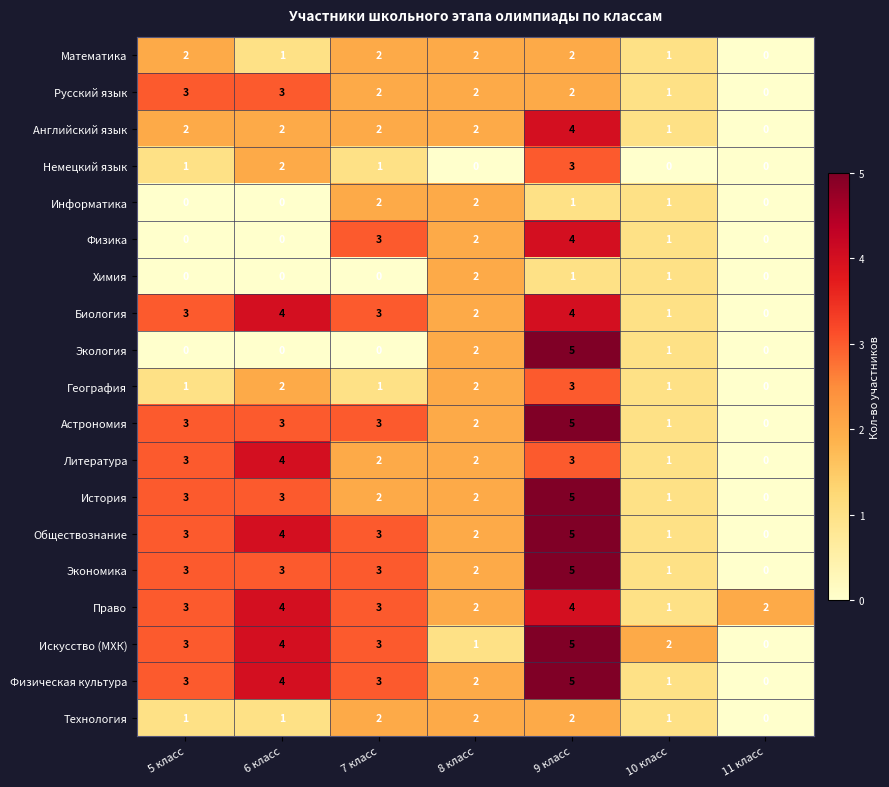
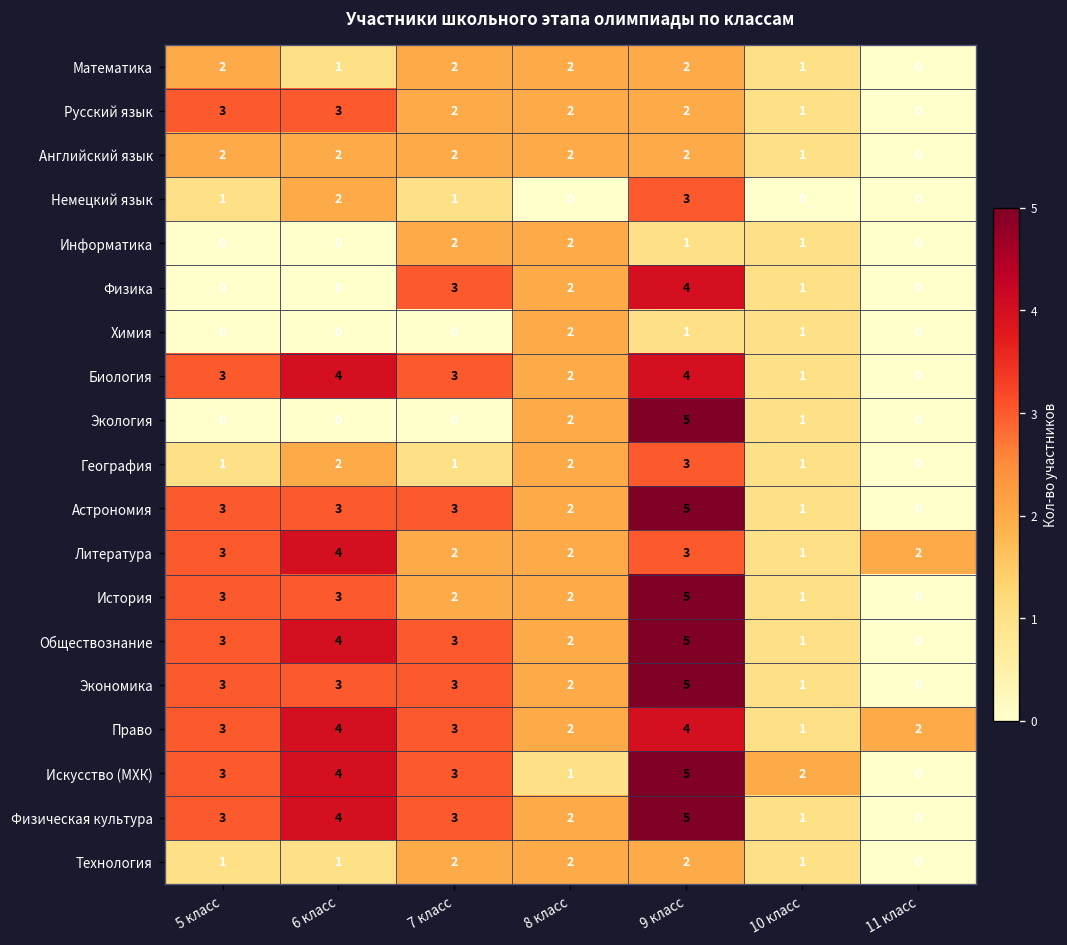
Английский язык, 9 класс: 4 -> 2
Литература, 11 класс: 0 -> 2
